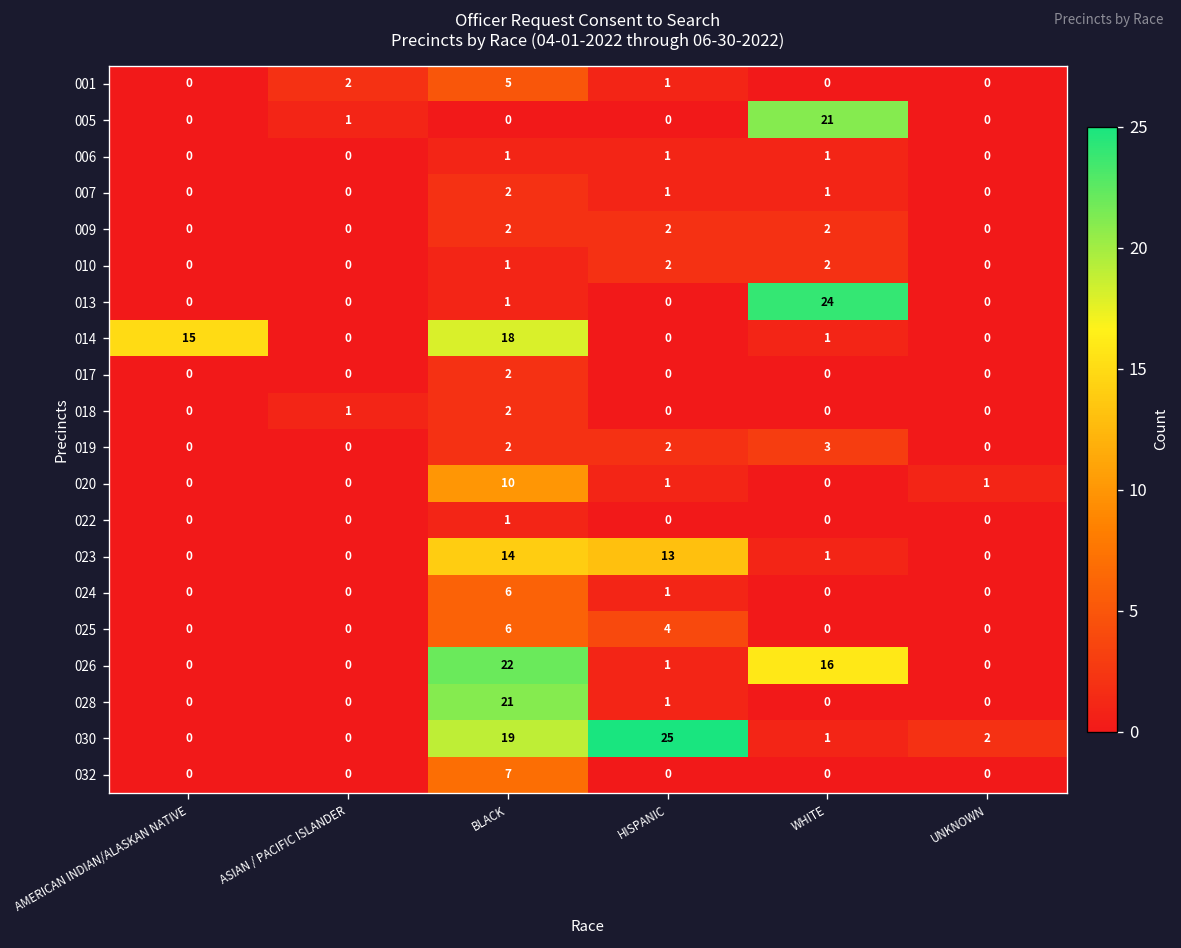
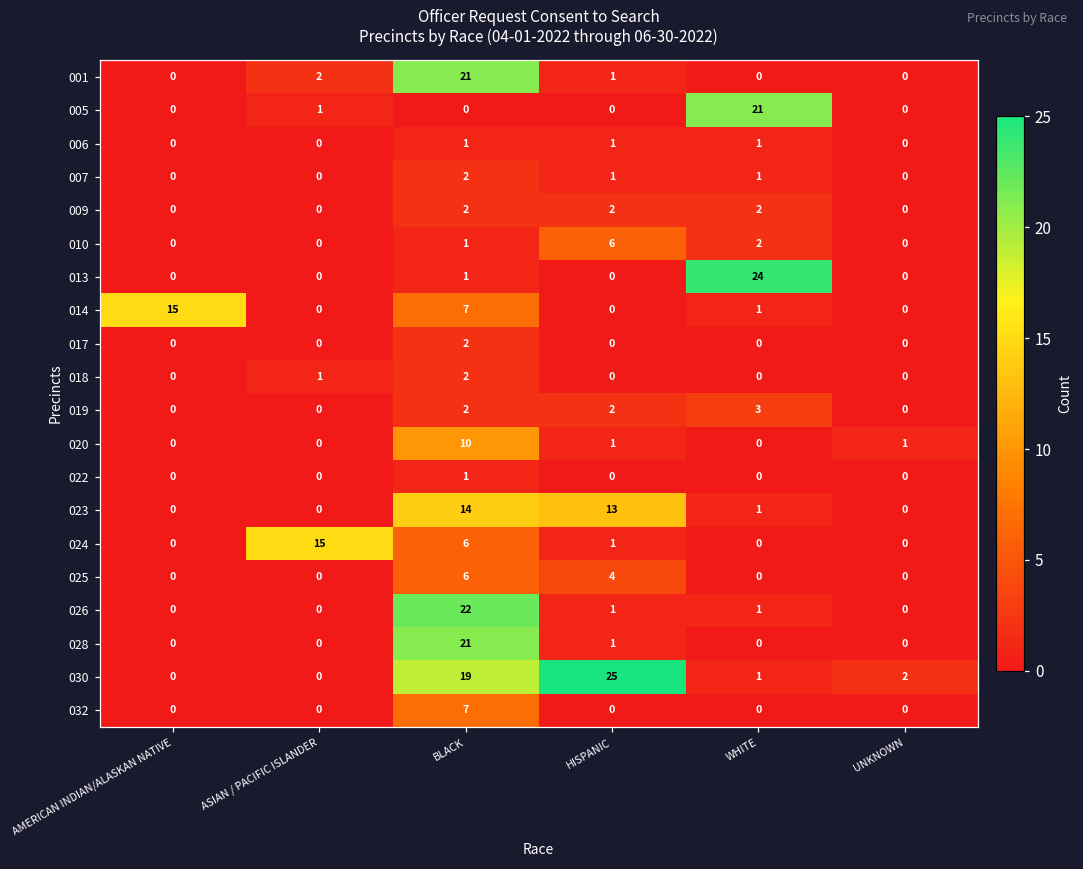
001, BLACK: 5 -> 21
010, HISPANIC: 2 -> 6
014, BLACK: 18 -> 7
024, ASIAN / PACIFIC ISLANDER: 0 -> 15
026, WHITE: 16 -> 1
